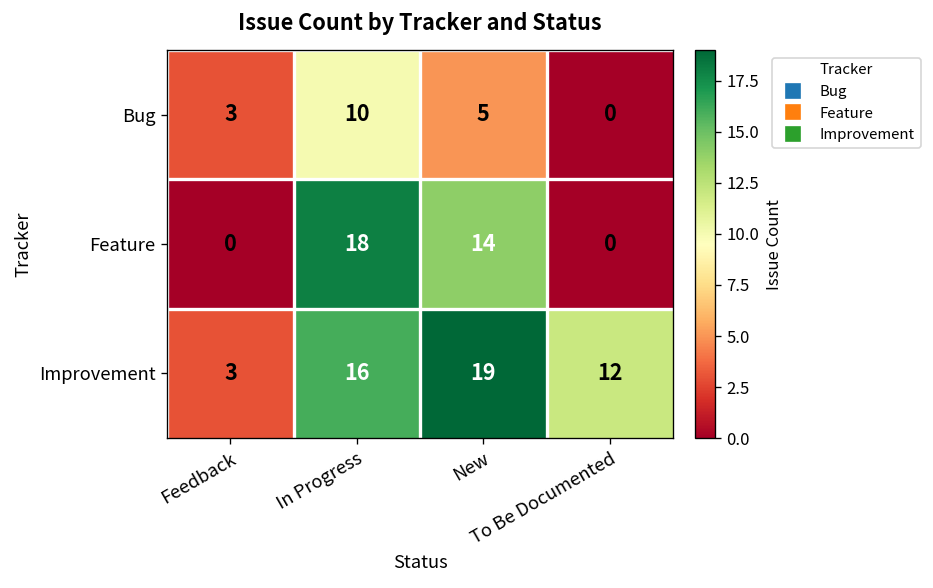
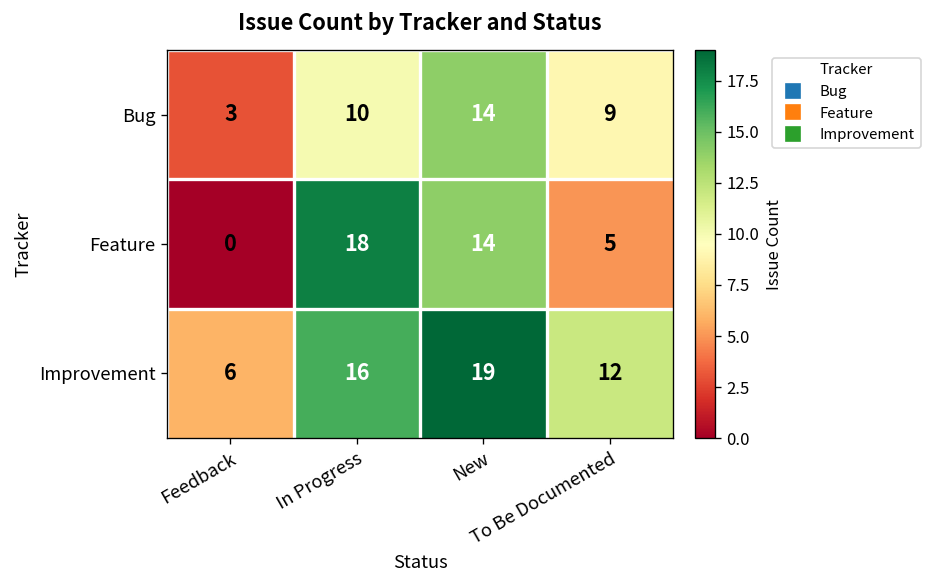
Bug, New: 5 -> 14
Bug, To Be Documented: 0 -> 9
Feature, To Be Documented: 0 -> 5
Improvement, Feedback: 3 -> 6
